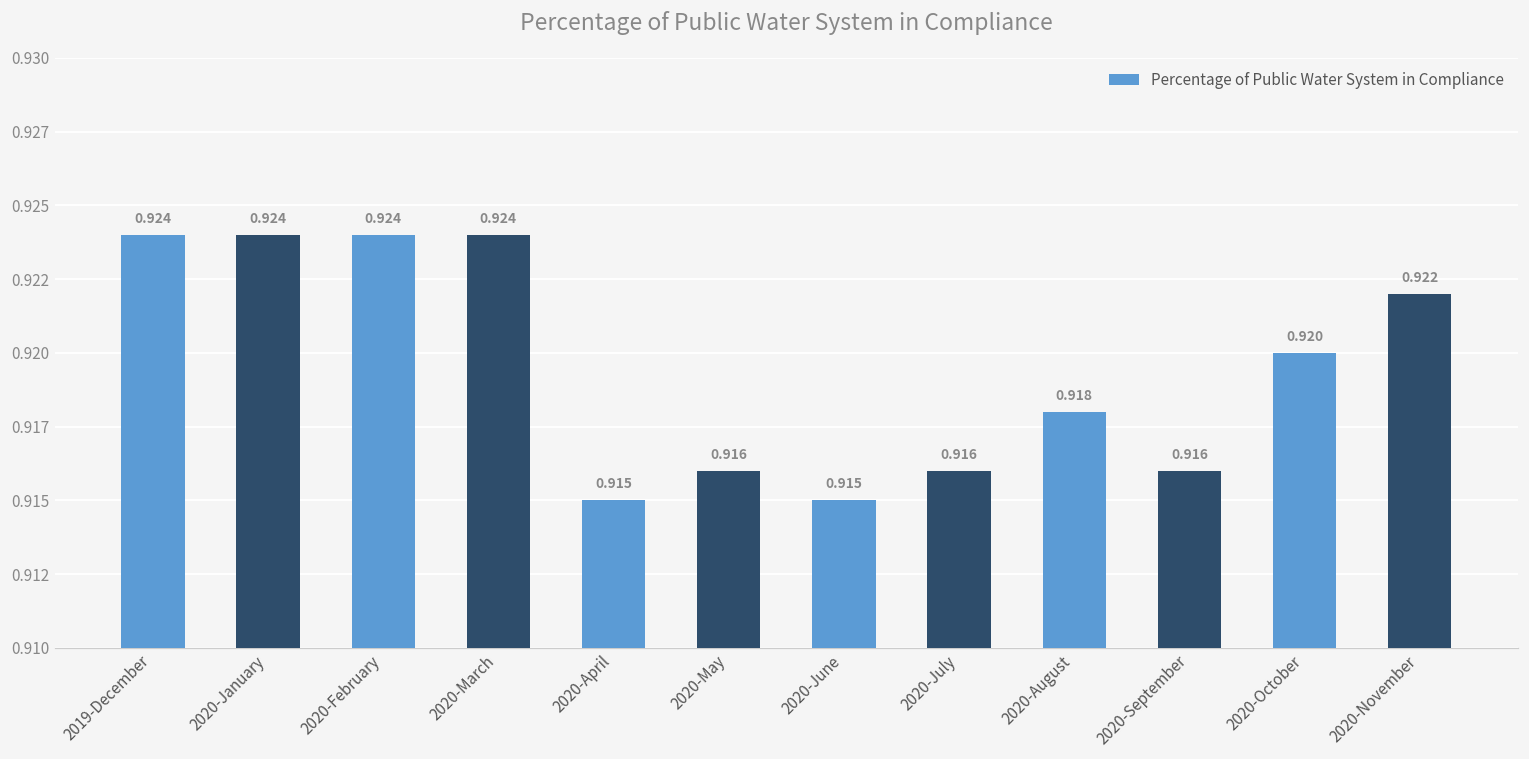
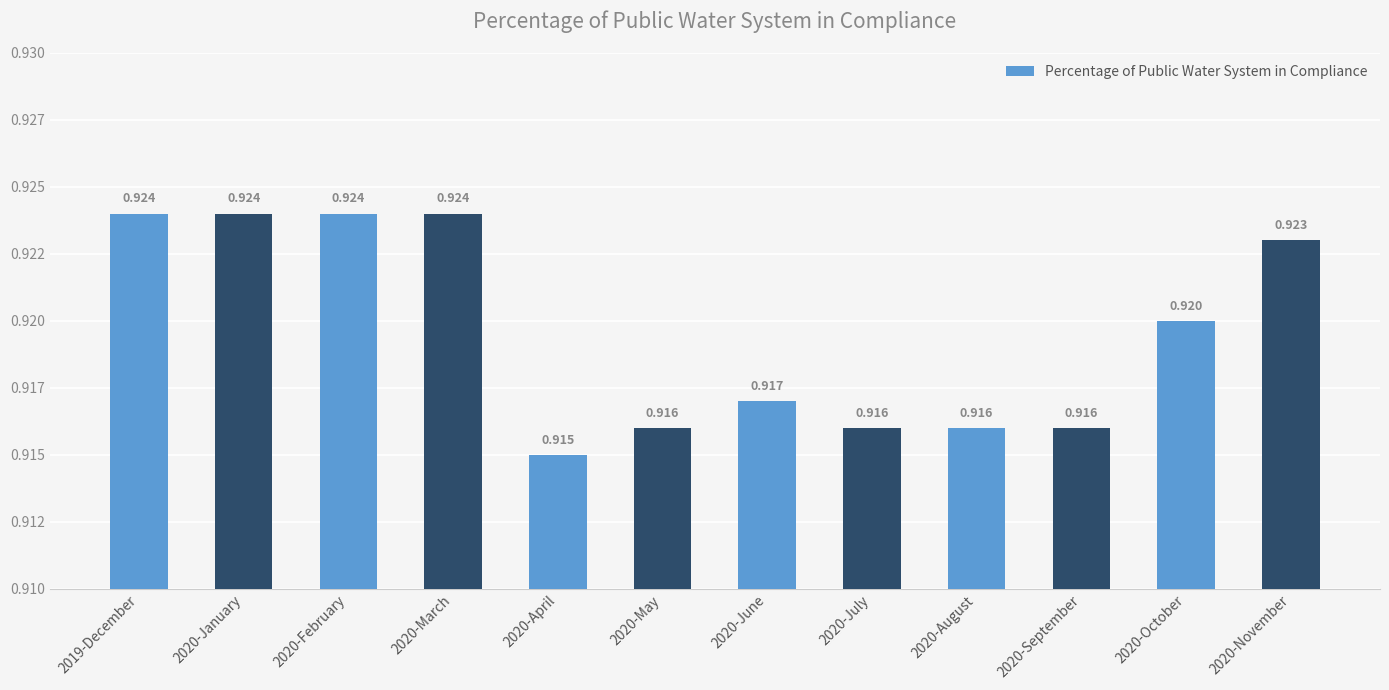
2020-June: 0.915 -> 0.917
2020-August: 0.918 -> 0.916
2020-November: 0.922 -> 0.923
